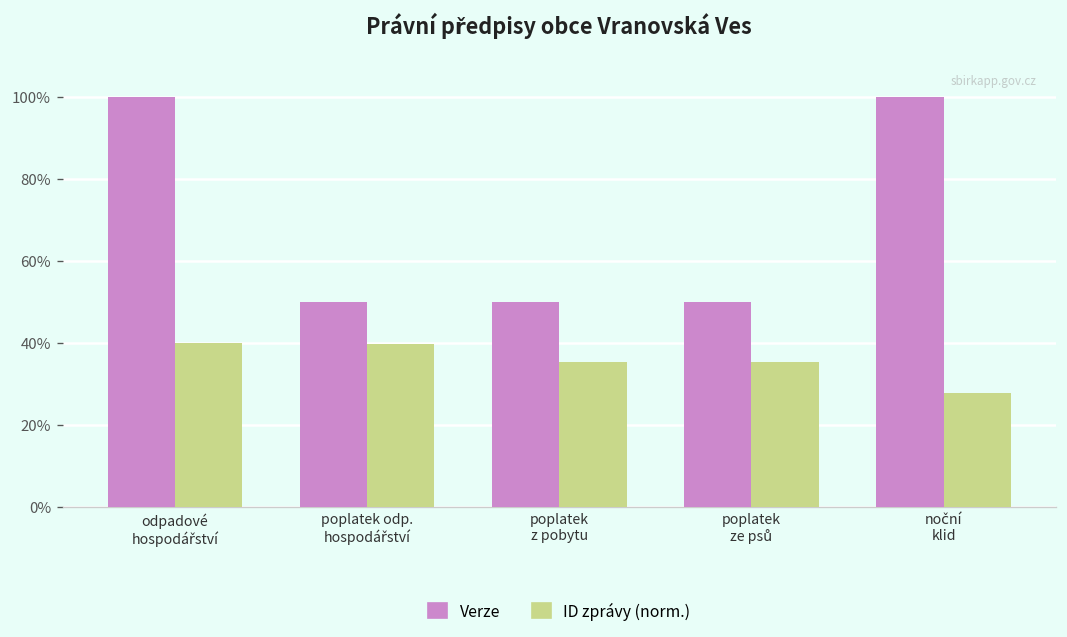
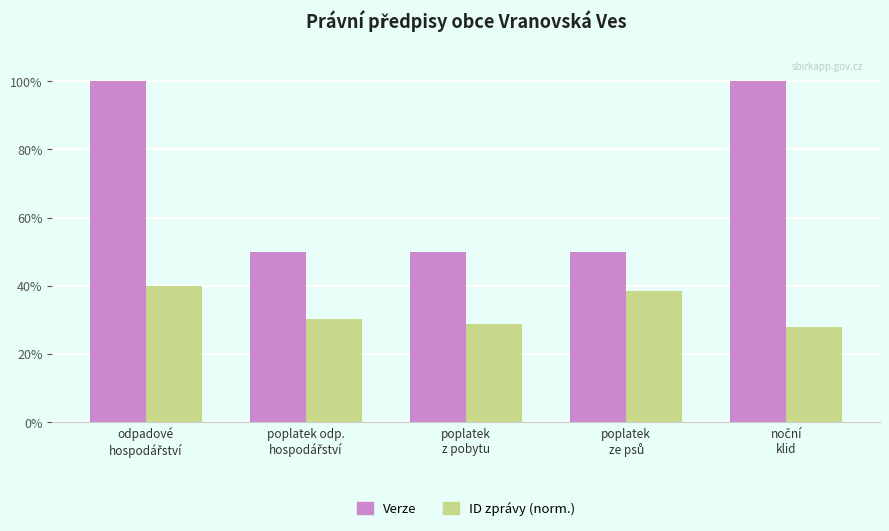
ID zprávy (norm.), poplatek odp. hospodářství: 40% -> 30%
ID zprávy (norm.), poplatek z pobytu: 35% -> 29%
ID zprávy (norm.), poplatek ze psů: 35% -> 39%
